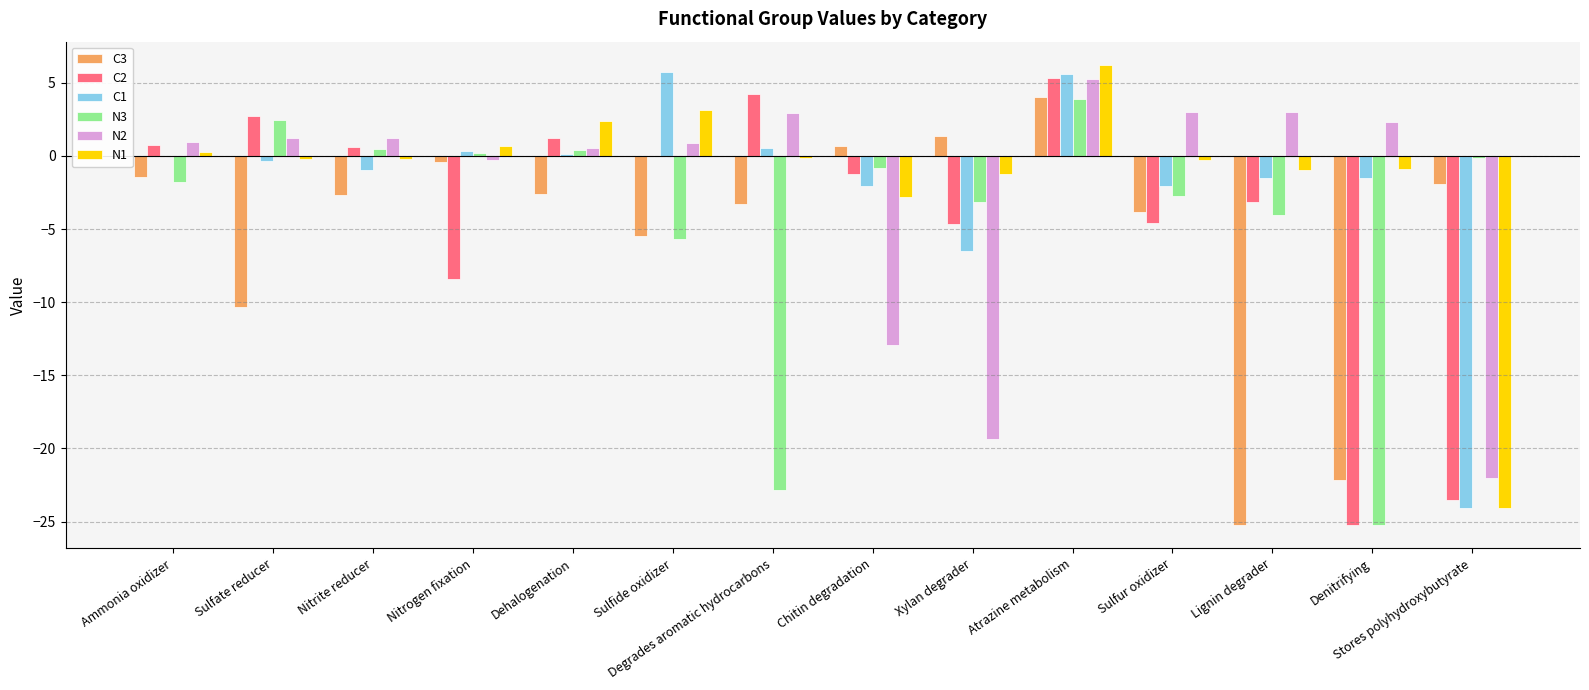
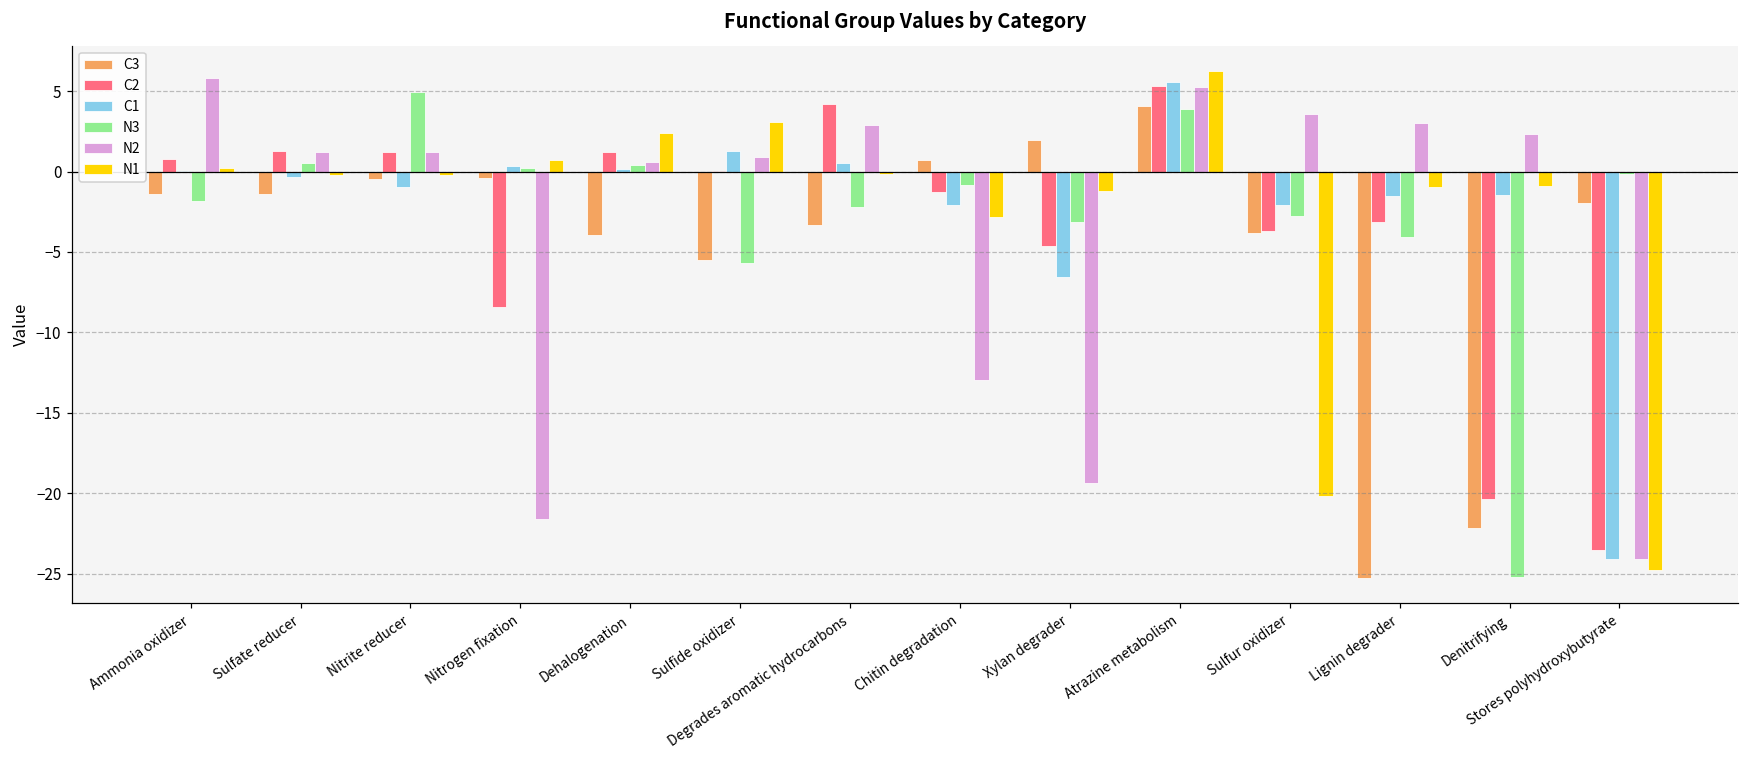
N2, Ammonia oxidizer: 1.0 -> 5.8
C3, Sulfate reducer: -10.3 -> -1.4
C2, Sulfate reducer: 2.8 -> 1.2
N3, Sulfate reducer: 2.5 -> 0.5
C3, Nitrite reducer: -2.6 -> -0.5
C2, Nitrite reducer: 0.6 -> 1.2
N3, Nitrite reducer: 0.5 -> 5.0
N2, Nitrogen fixation: -0.3 -> -21.6
C3, Dehalogenation: -2.6 -> -3.9
C1, Sulfide oxidizer: 5.7 -> 1.2
N3, Degrades aromatic hydrocarbons: -22.9 -> -2.2
C3, Xylan degrader: 1.3 -> 2.0
C2, Sulfur oxidizer: -4.6 -> -3.7
N2, Sulfur oxidizer: 3.0 -> 3.6
N1, Sulfur oxidizer: -0.3 -> -20.2
C2, Denitrifying: -25.2 -> -20.4
N2, Stores polyhydroxybutyrate: -22.0 -> -24.1
N1, Stores polyhydroxybutyrate: -24.1 -> -24.8
